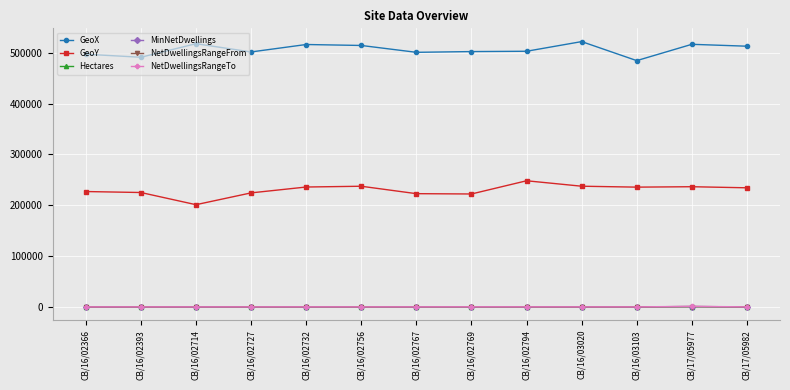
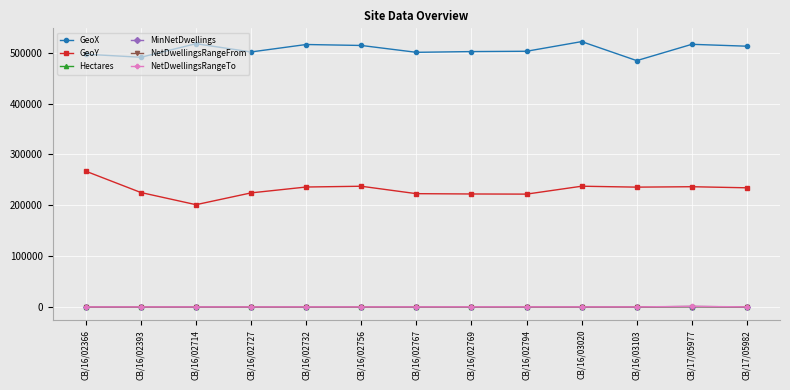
GeoY, CB/16/02366: 230000 -> 270000
GeoY, CB/16/02794: 250000 -> 220000
